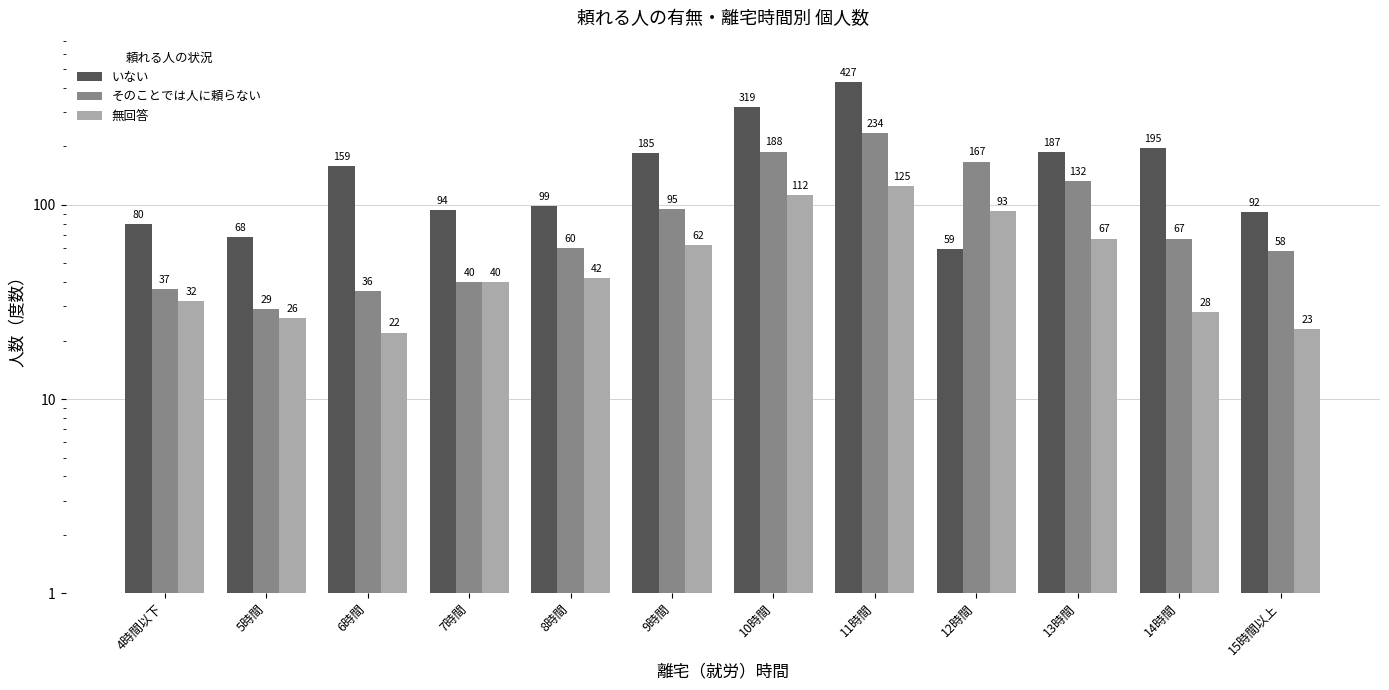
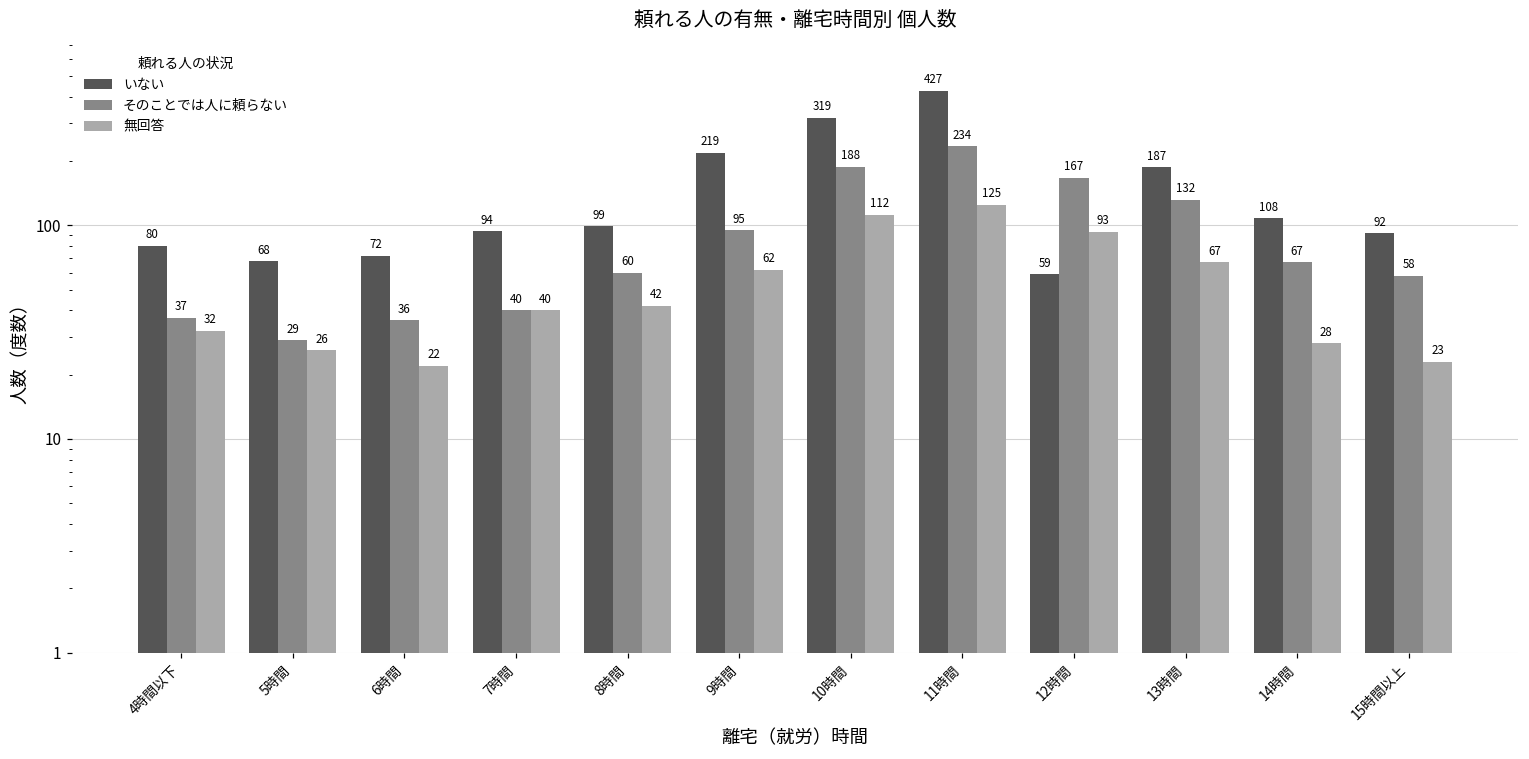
いない, 6時間: 159 -> 72
いない, 9時間: 185 -> 219
いない, 14時間: 195 -> 108
